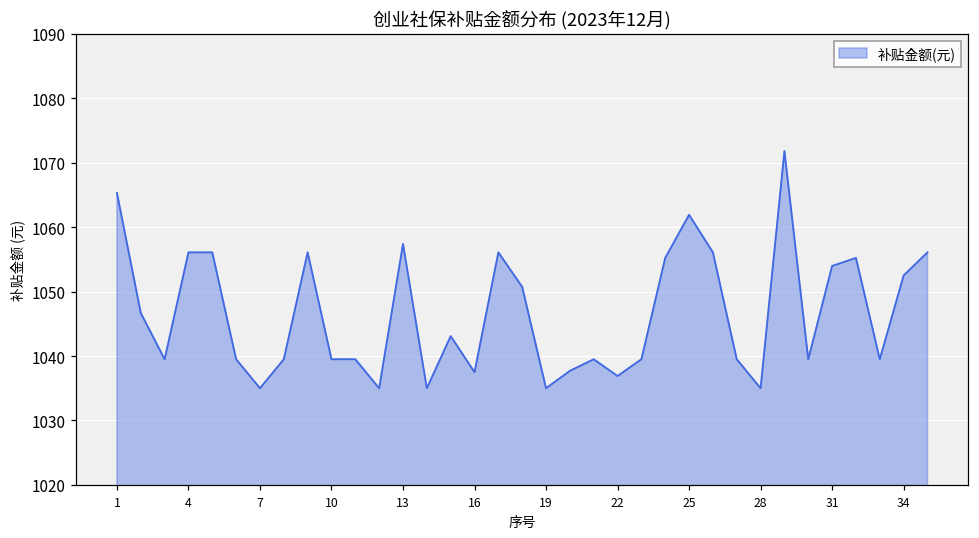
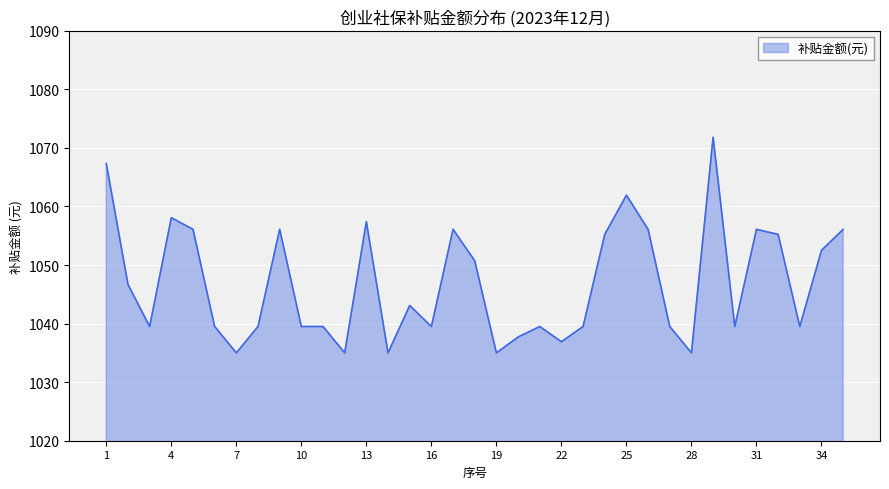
1: 1065 -> 1067
4: 1056 -> 1058
16: 1038 -> 1040
31: 1054 -> 1056
